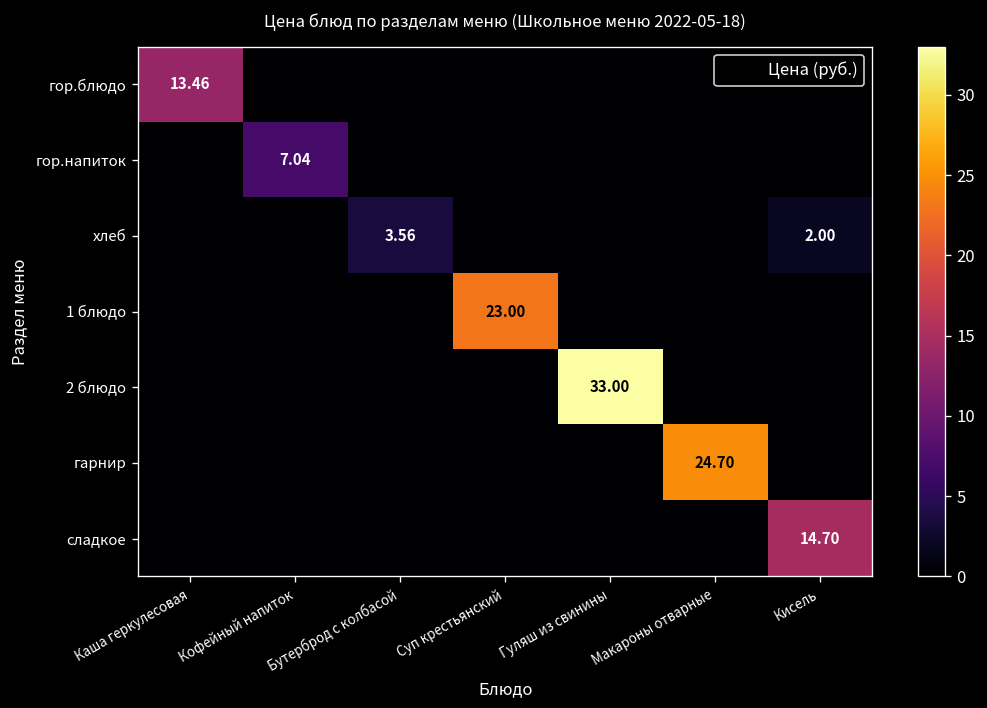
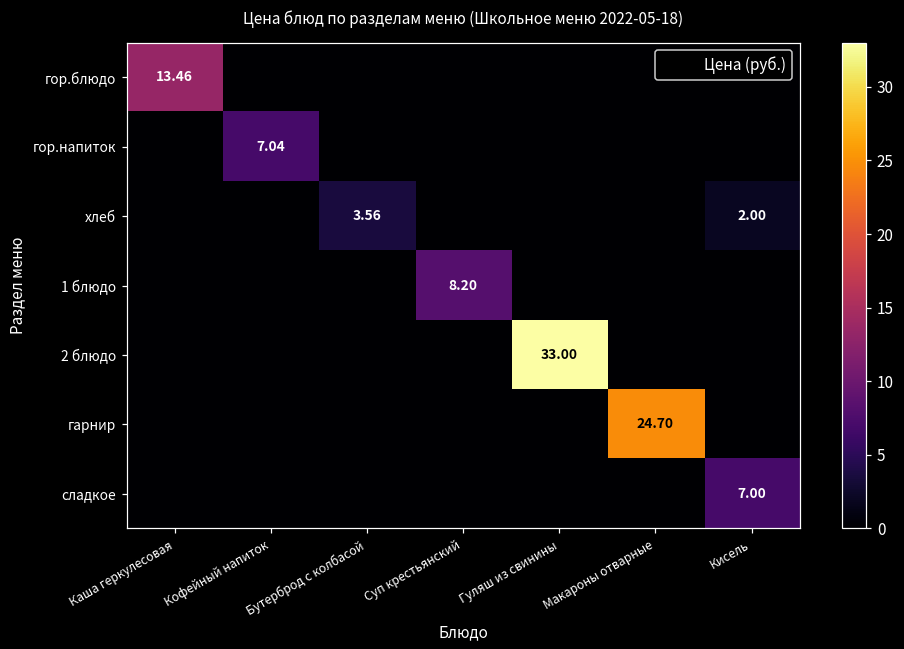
1 блюдо, Суп крестьянский: 23.00 -> 8.20
сладкое, Кисель: 14.70 -> 7.00
